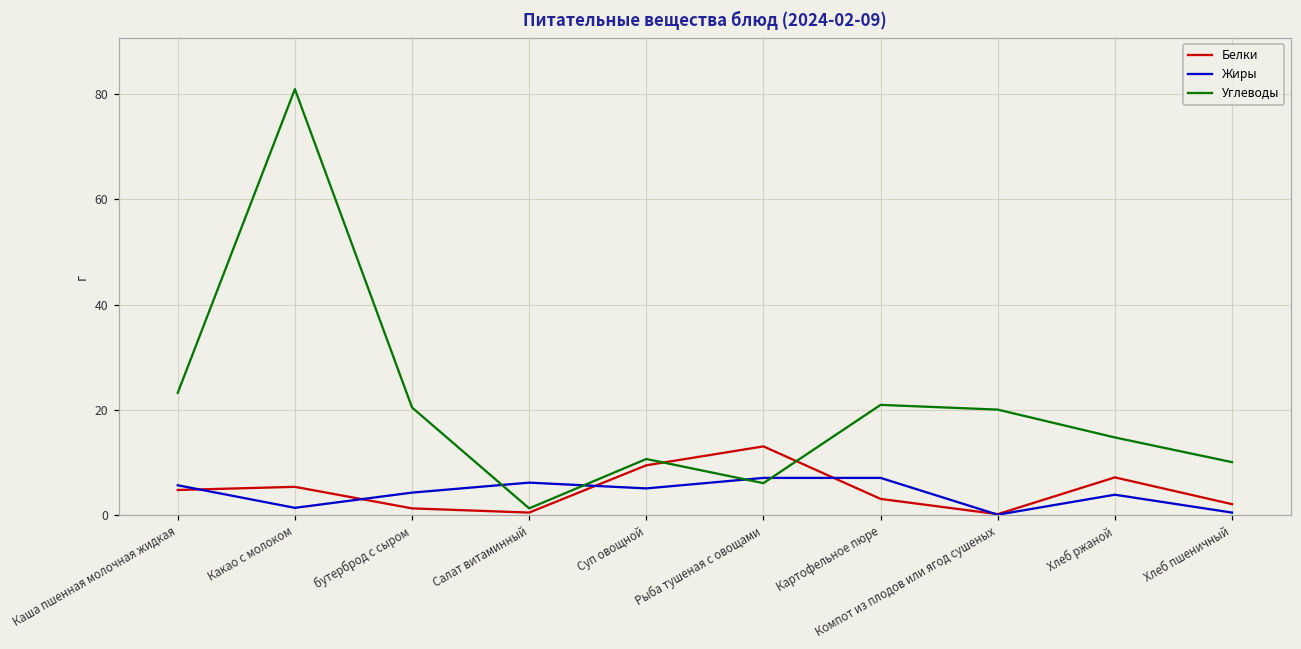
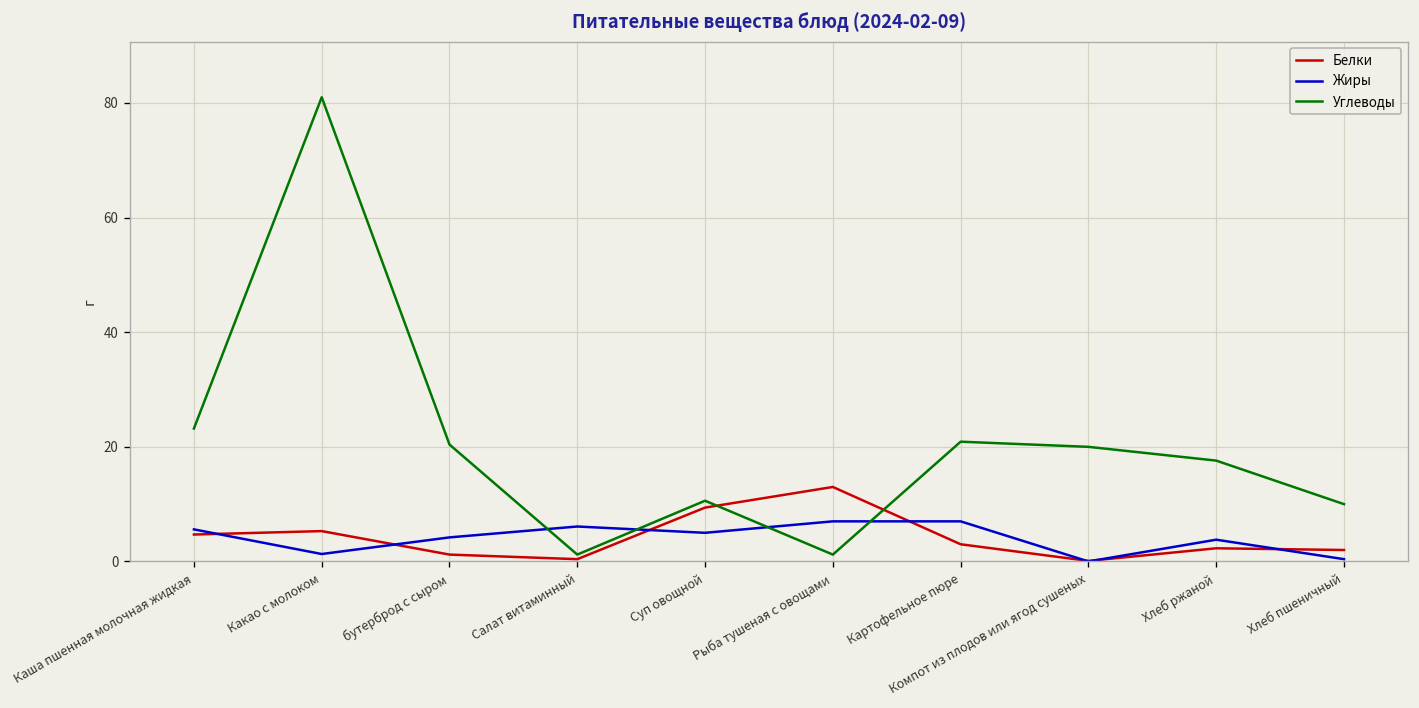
Углеводы, Рыба тушеная с овощами: 6 -> 1
Белки, Хлеб ржаной: 7 -> 2
Углеводы, Хлеб ржаной: 15 -> 18
